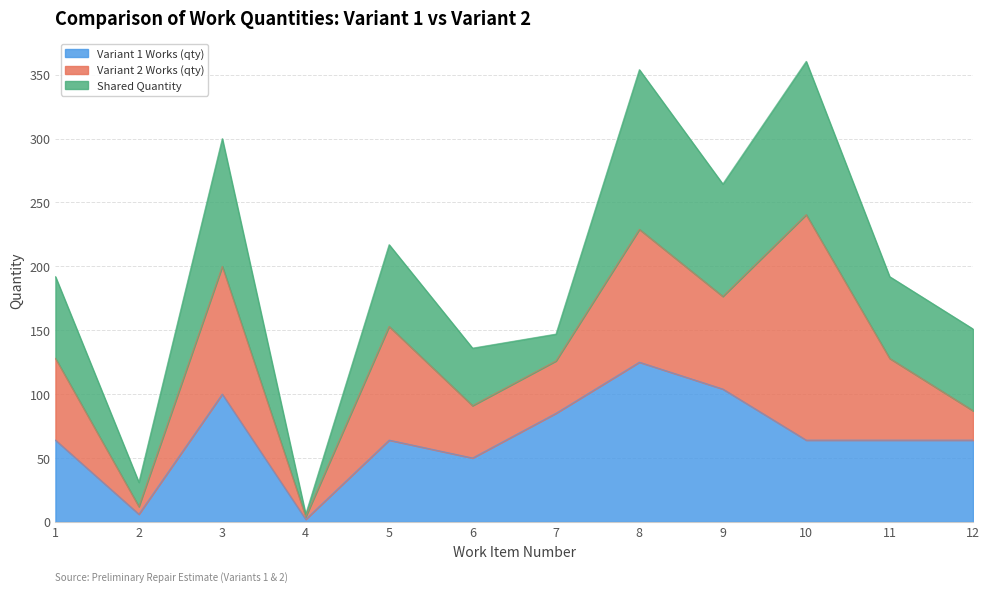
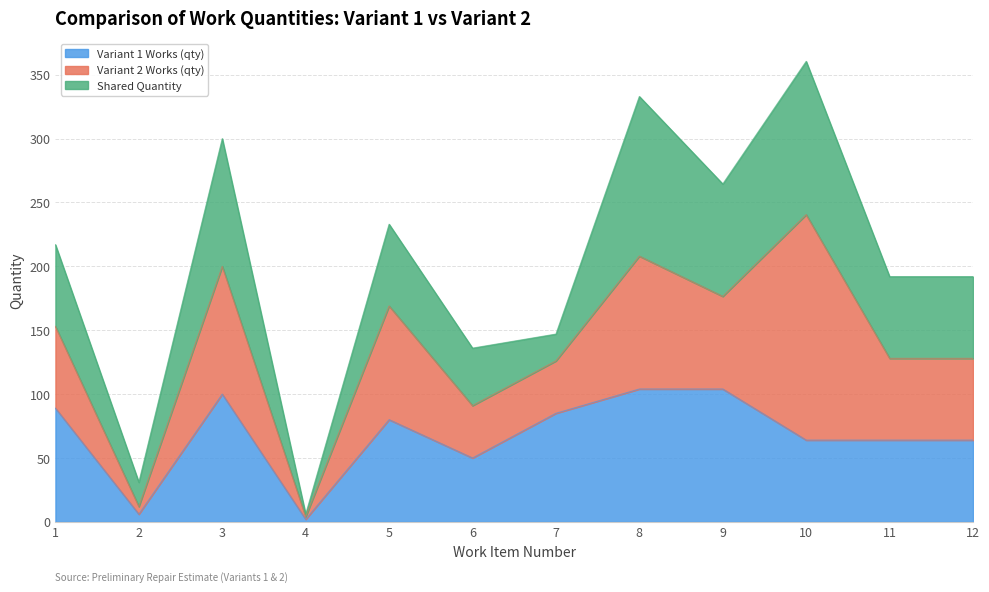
Variant 1 Works (qty), 1: 64 -> 89
Variant 1 Works (qty), 5: 64 -> 80
Variant 1 Works (qty), 8: 125 -> 104
Variant 2 Works (qty), 12: 23 -> 64
